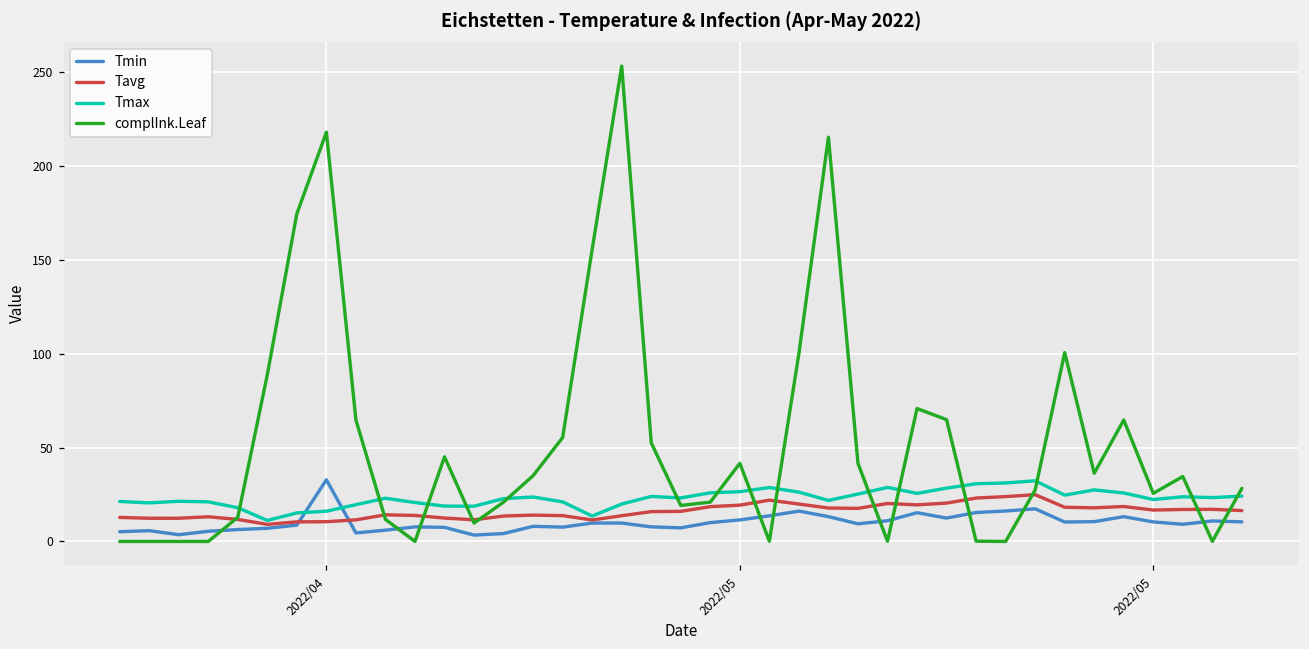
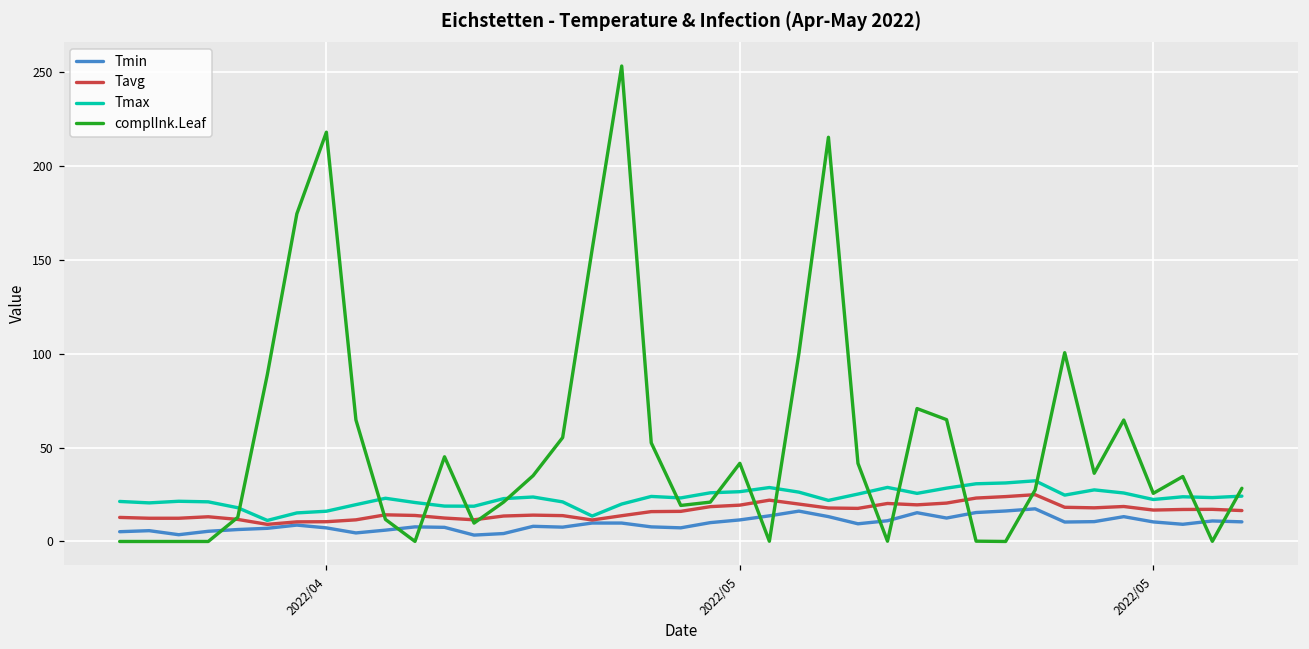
Tmin, 2022/04: 33 -> 7
